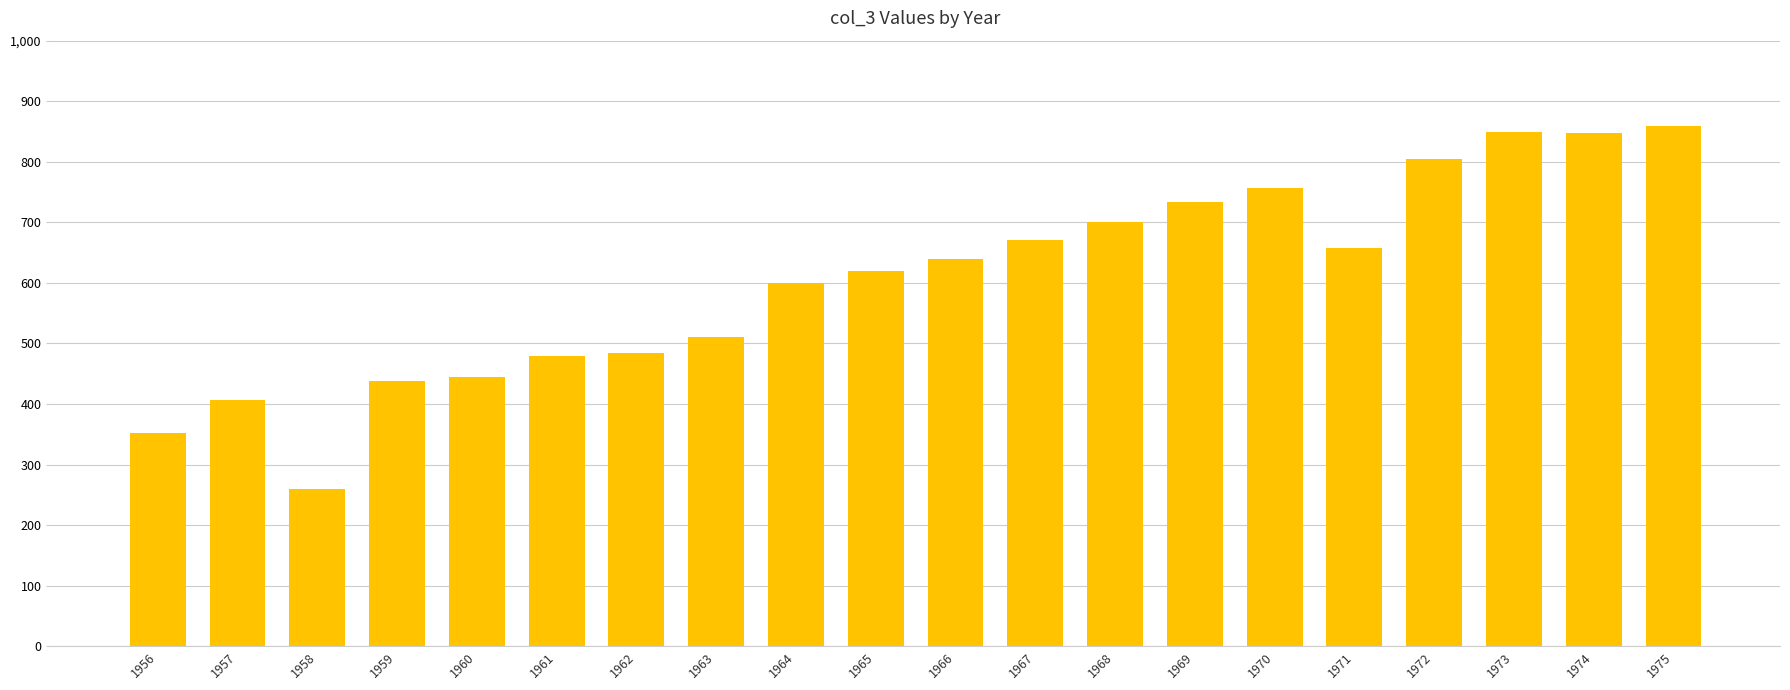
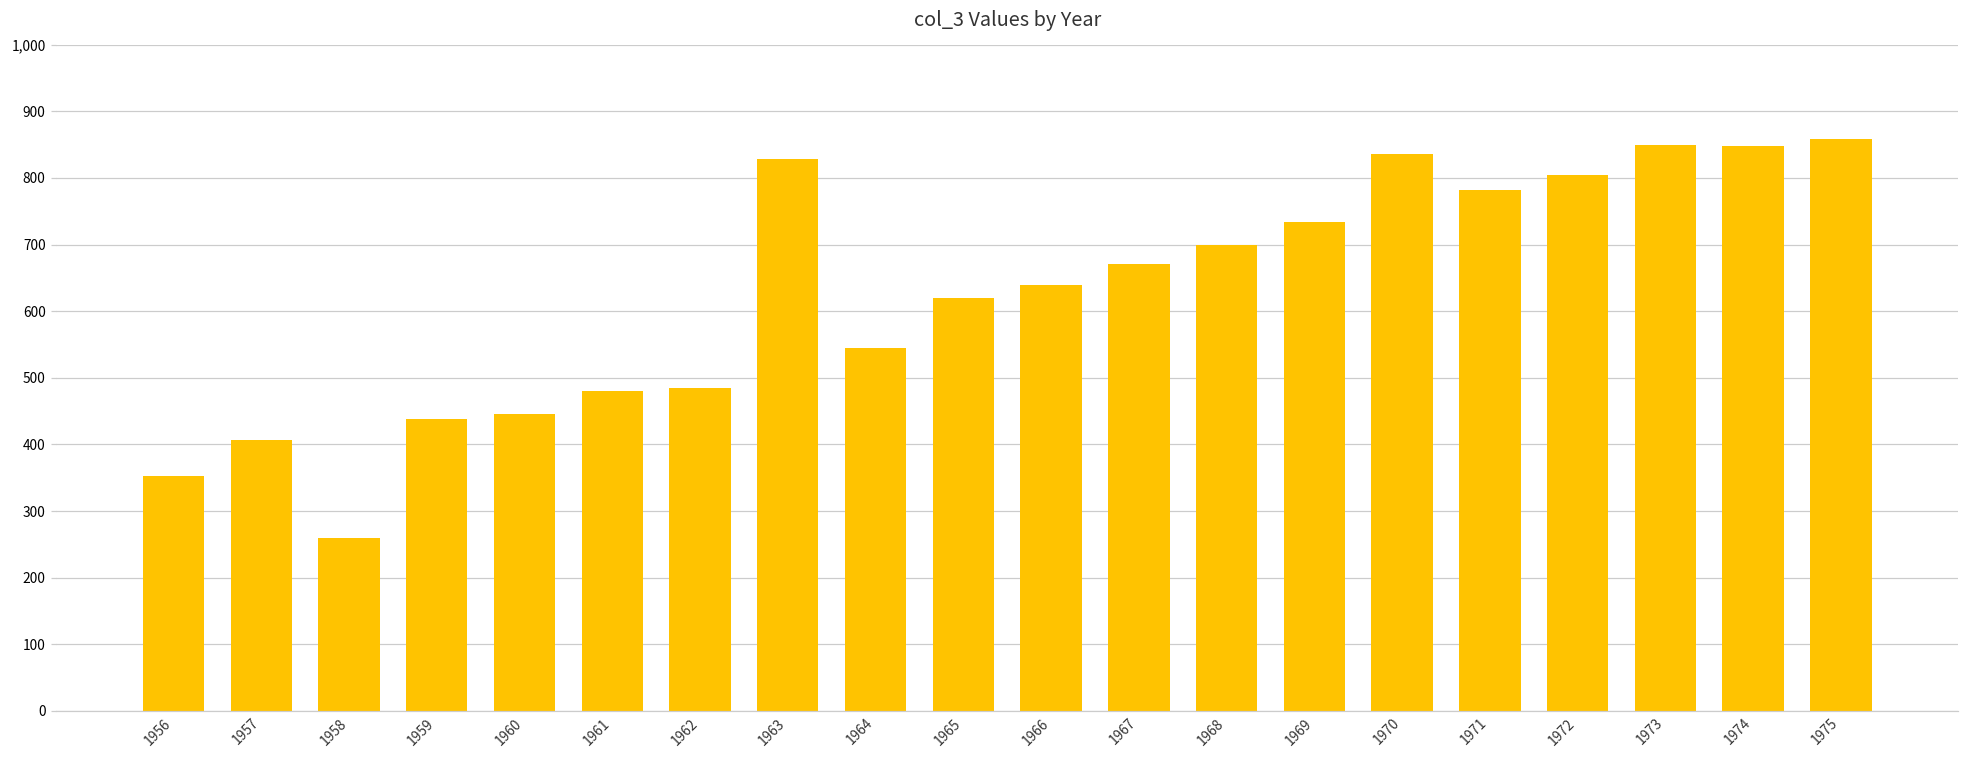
1963: 510 -> 830
1964: 600 -> 540
1970: 760 -> 840
1971: 660 -> 780
